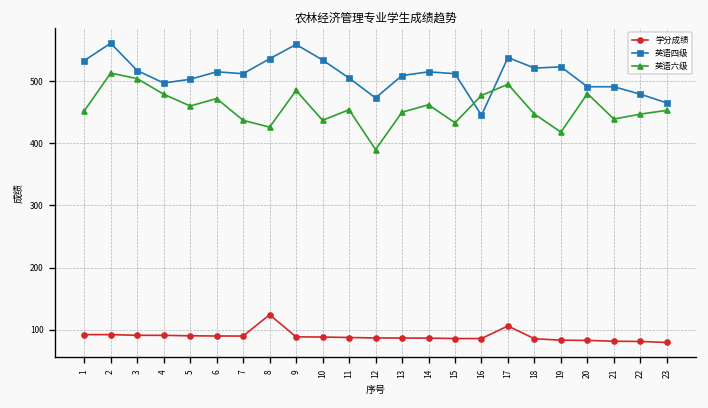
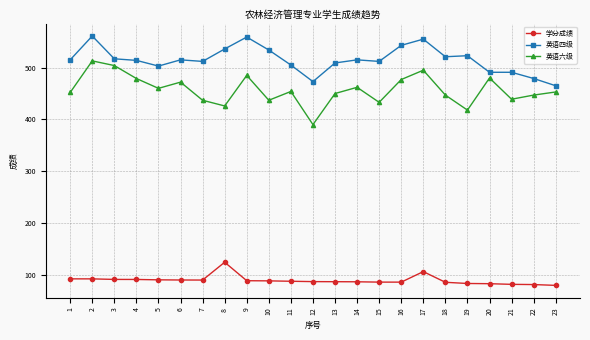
英语四级, 1: 530 -> 520
英语四级, 4: 500 -> 510
英语四级, 16: 450 -> 540
英语四级, 17: 540 -> 560
